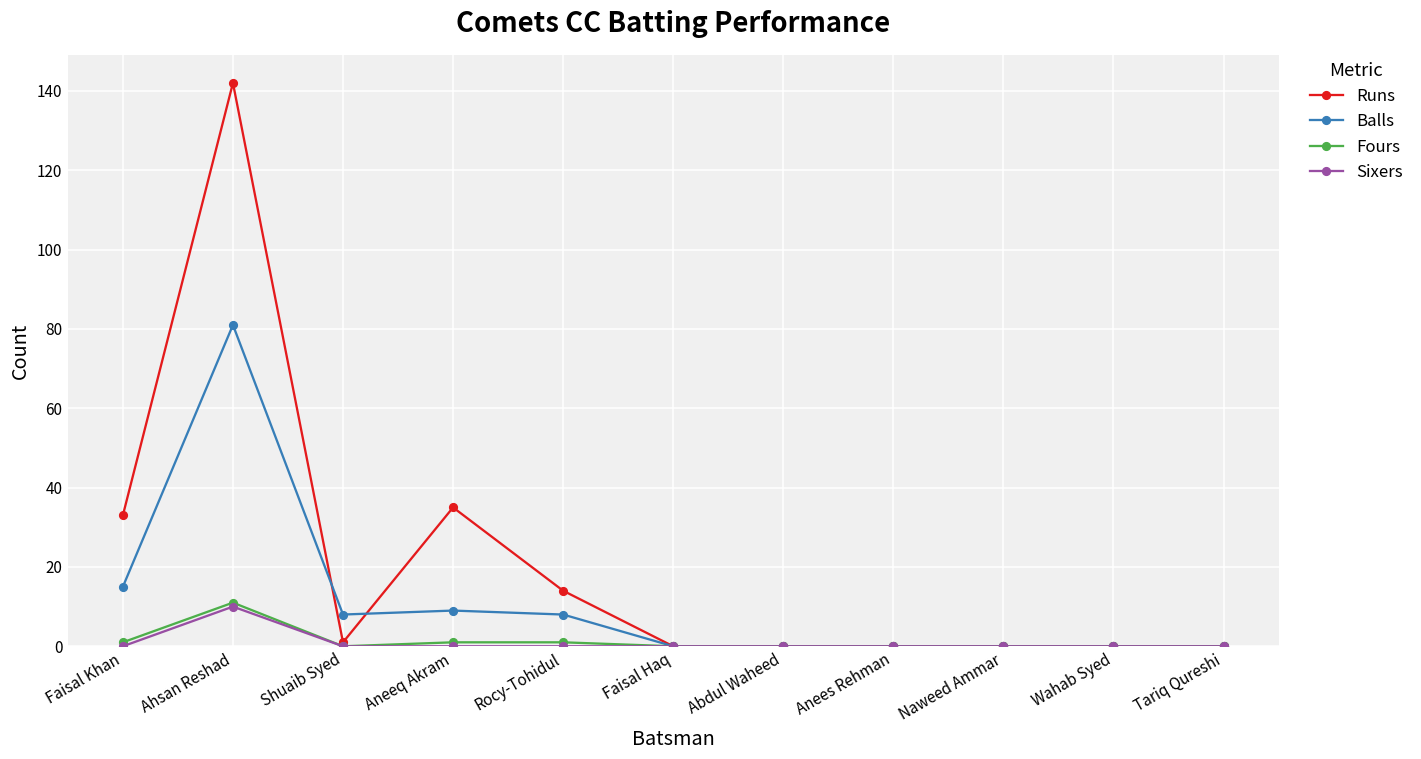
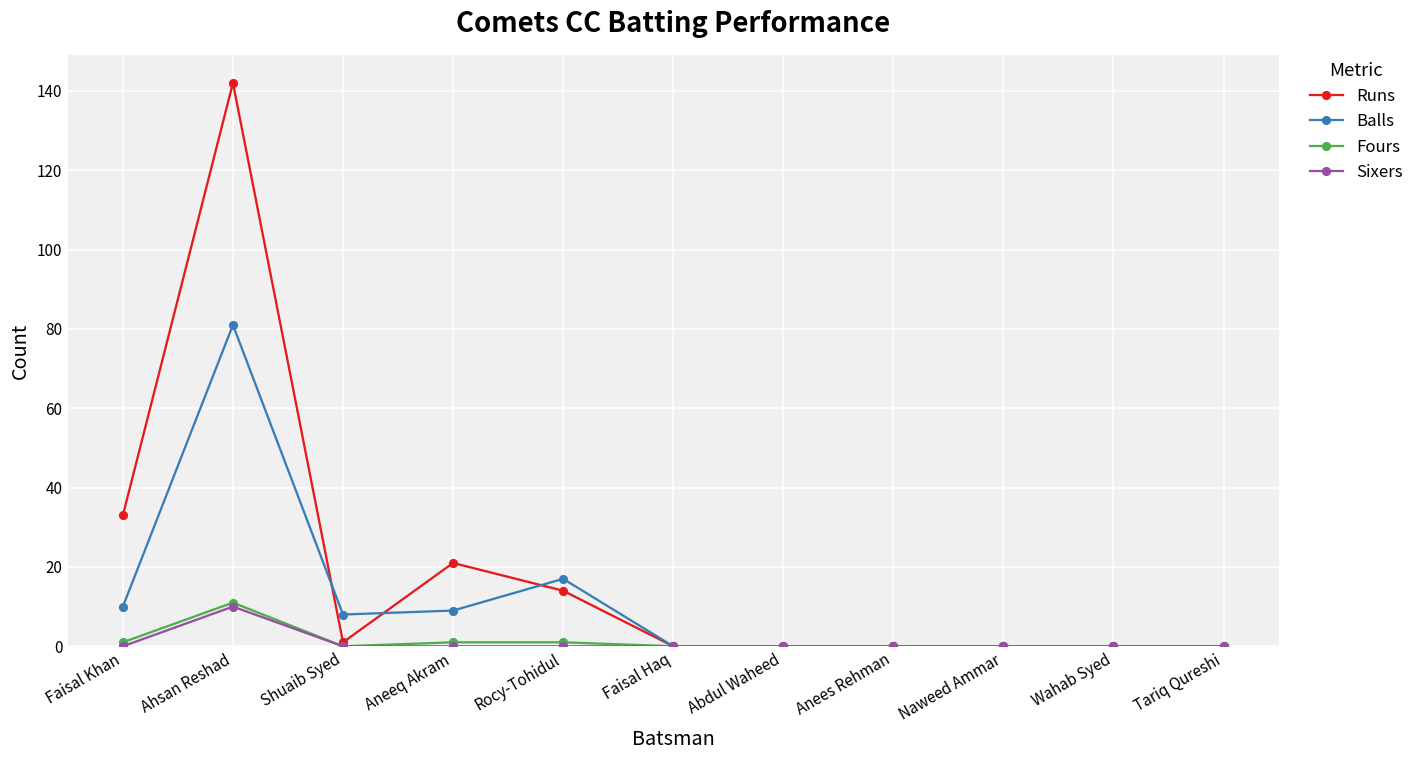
Balls, Faisal Khan: 15 -> 10
Runs, Aneeq Akram: 35 -> 21
Balls, Rocy-Tohidul: 8 -> 17
